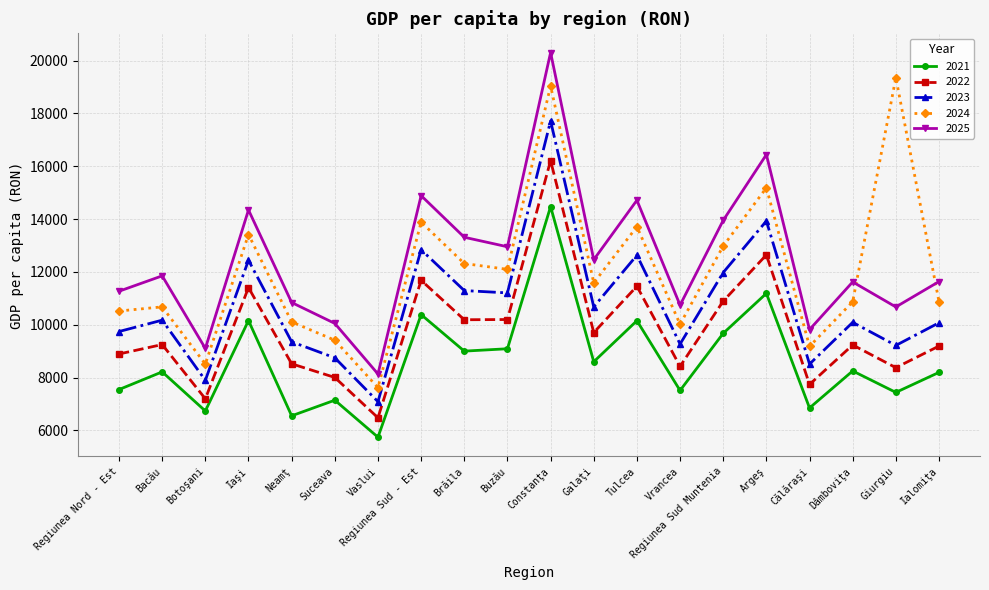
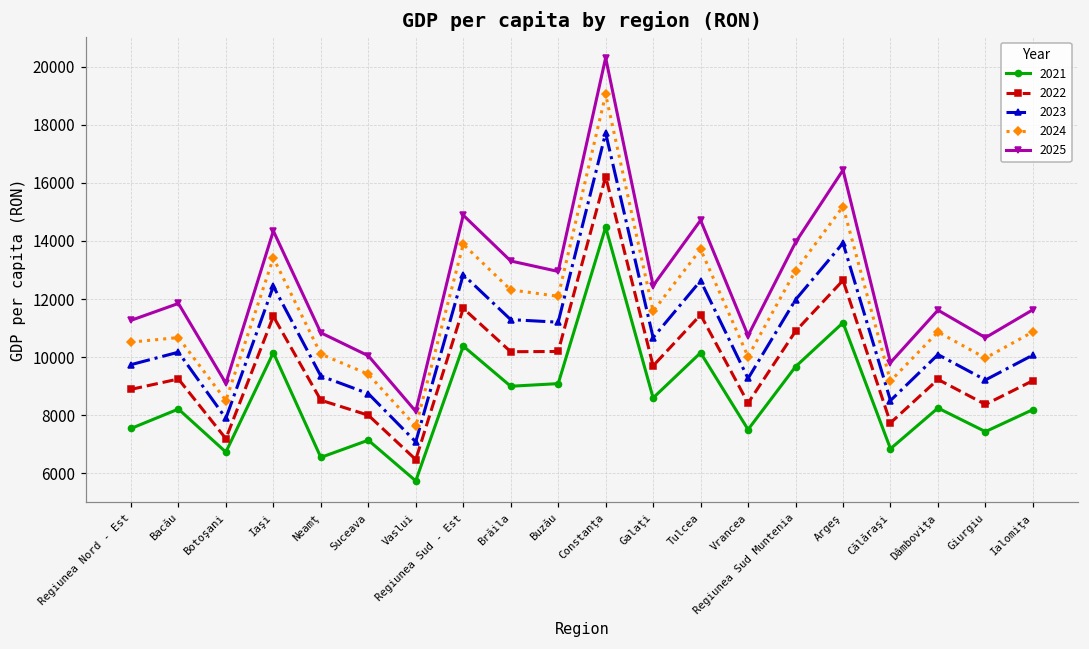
2024, Giurgiu: 19400 -> 10000
